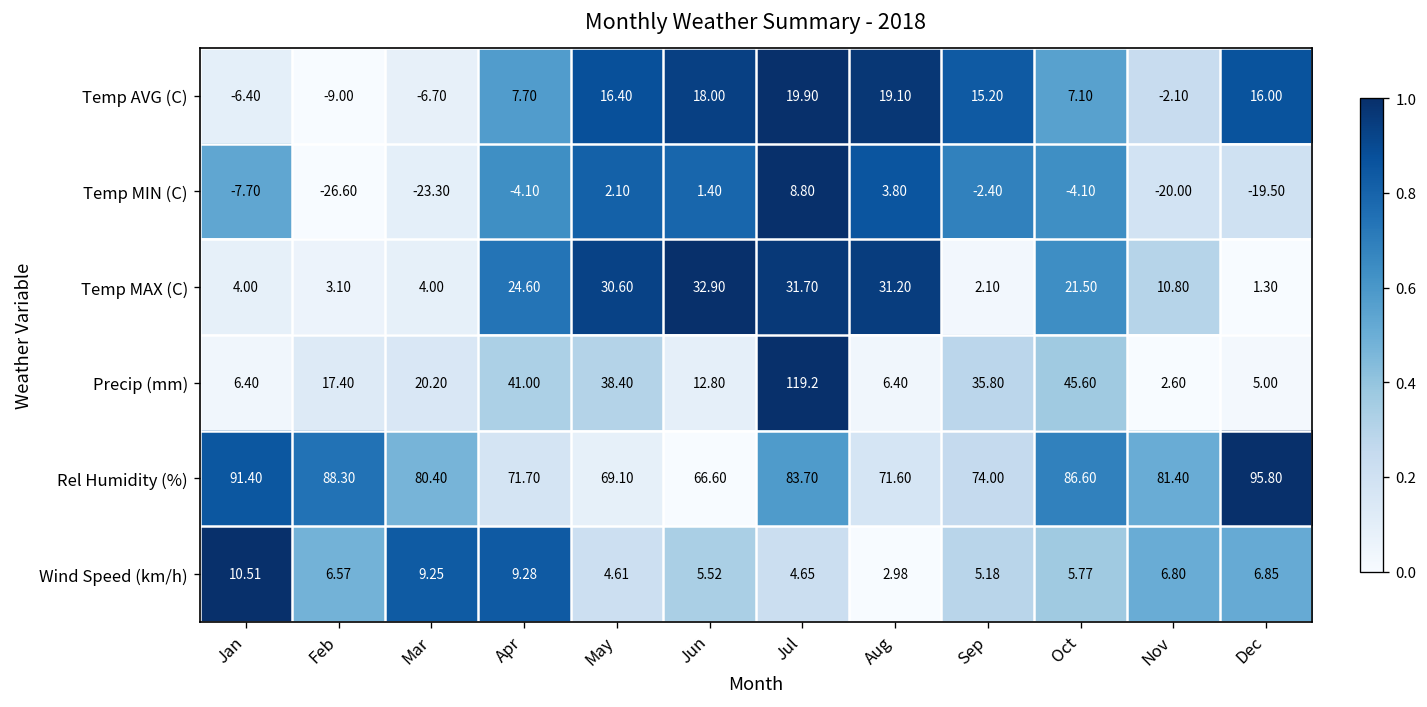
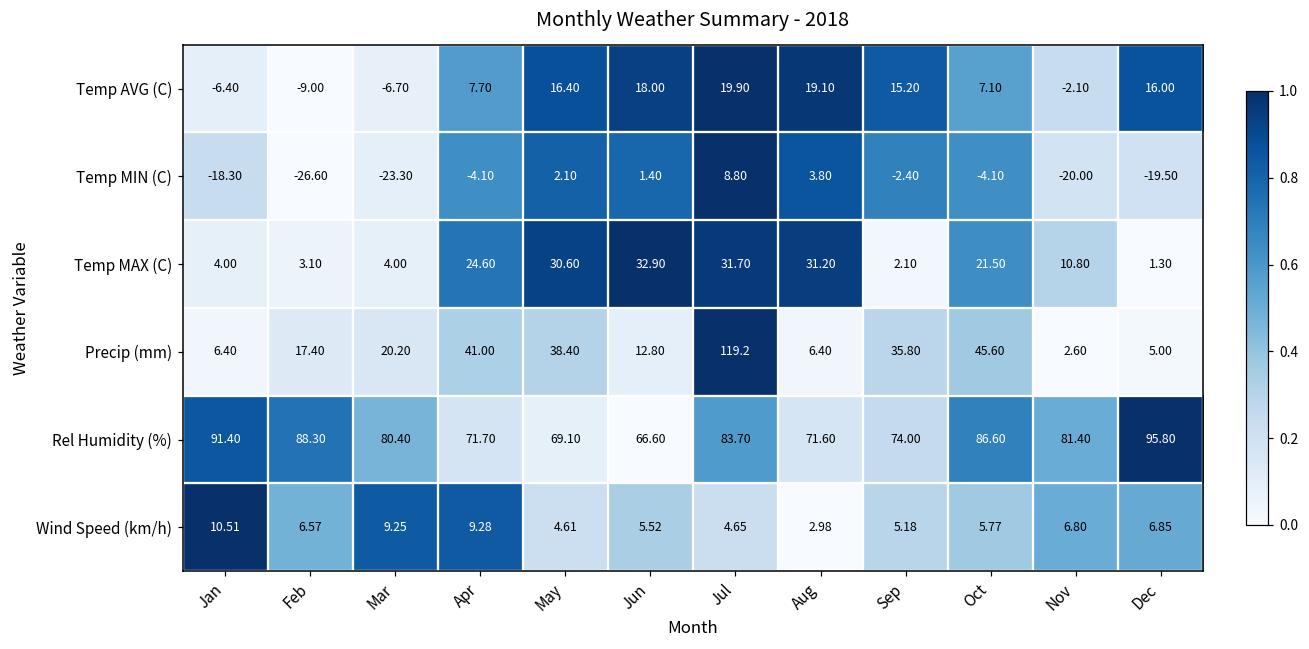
Temp MIN (C), Jan: -7.70 -> -18.30
